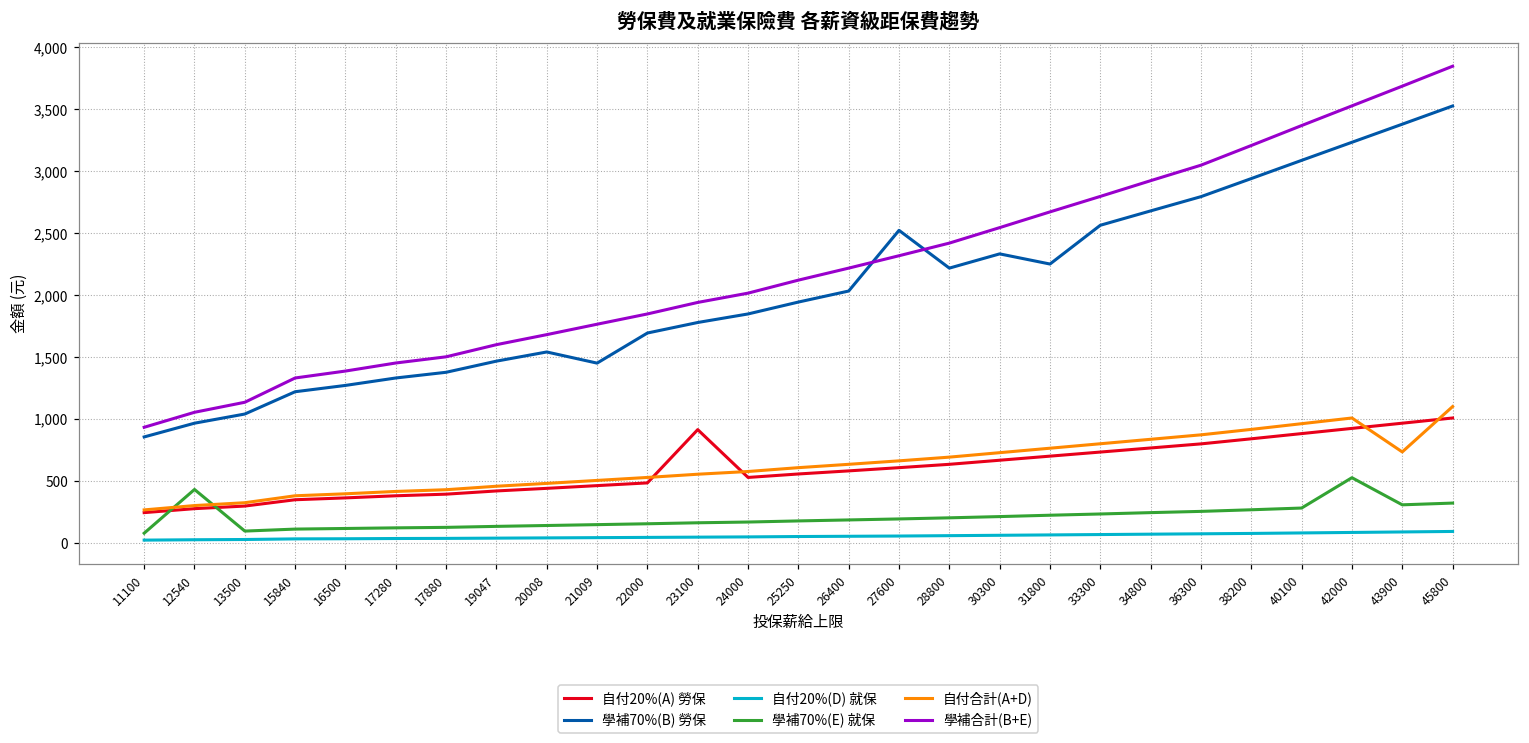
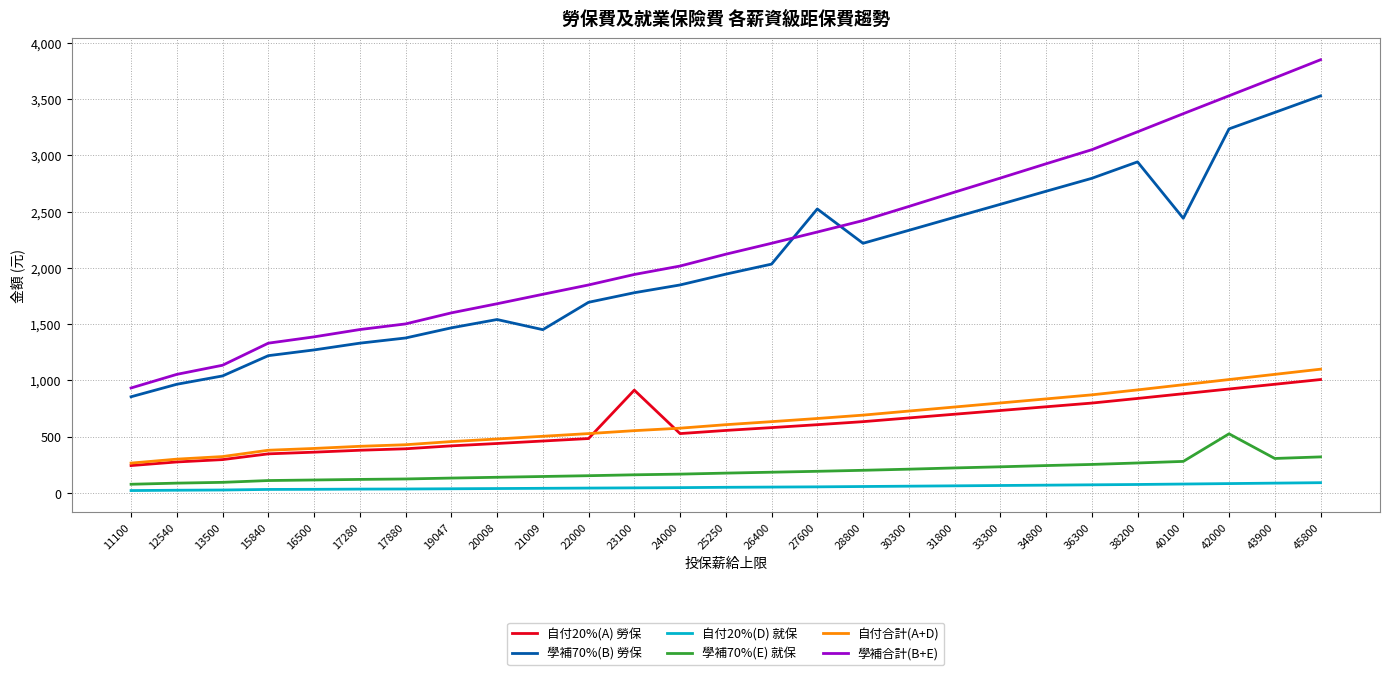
學補70%(E) 就保, 12540: 430 -> 90
學補70%(B) 勞保, 31800: 2,250 -> 2,450
學補70%(B) 勞保, 40100: 3,090 -> 2,440
自付合計(A+D), 43900: 730 -> 1,050
